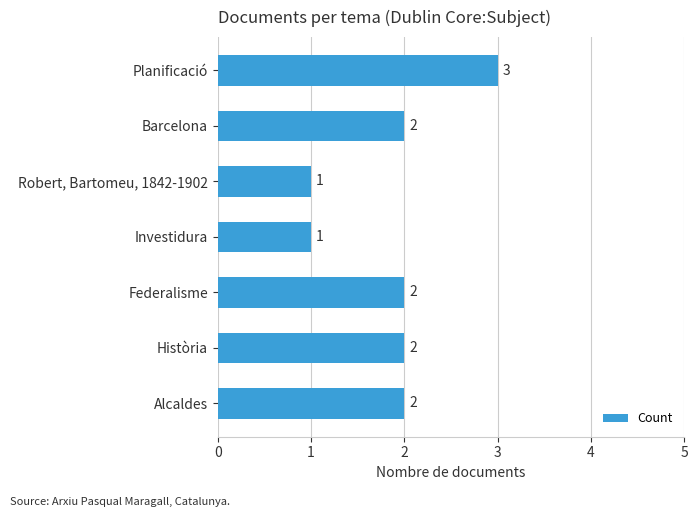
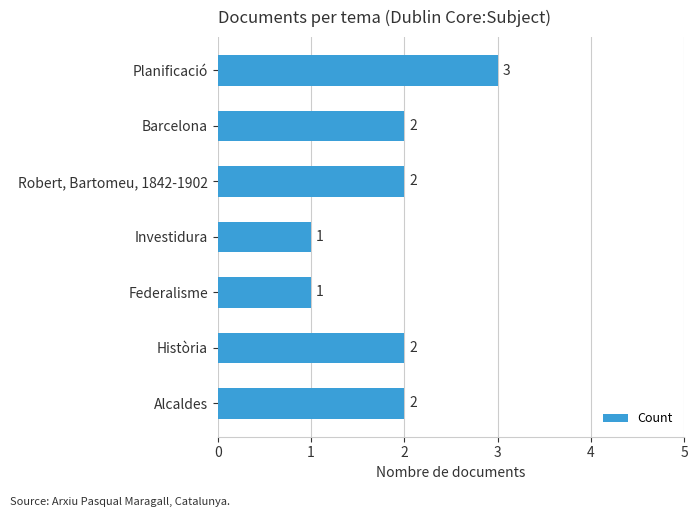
Robert, Bartomeu, 1842-1902: 1 -> 2
Federalisme: 2 -> 1
